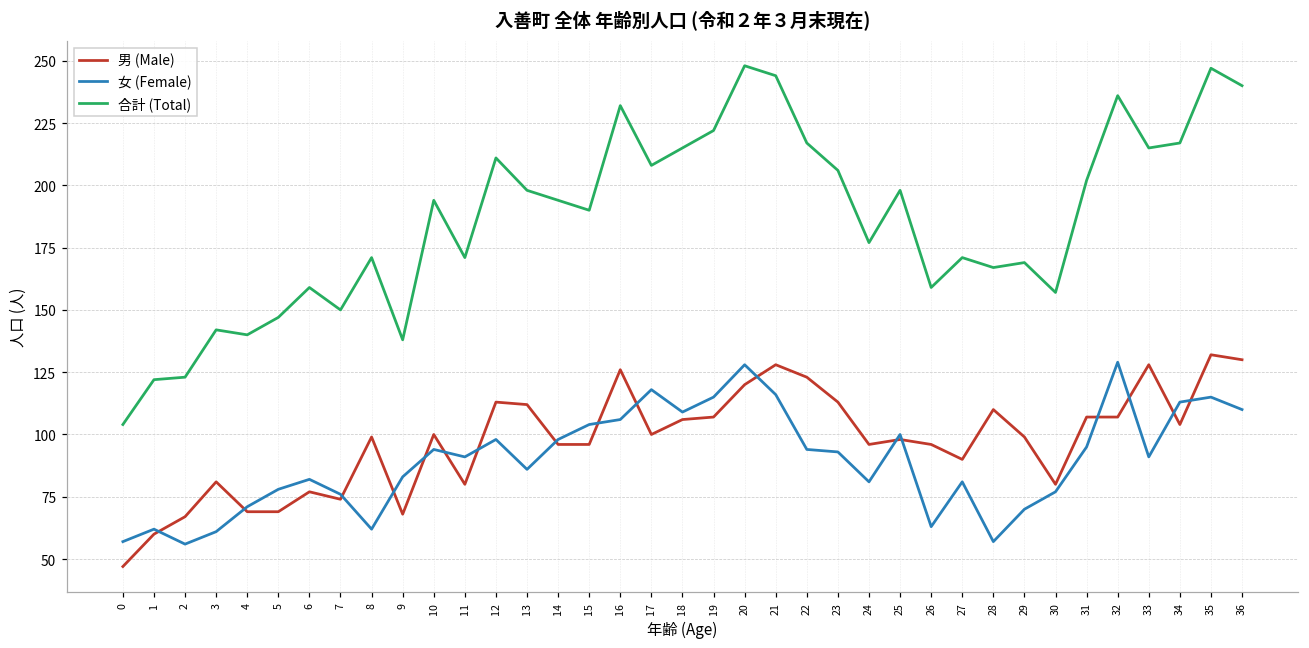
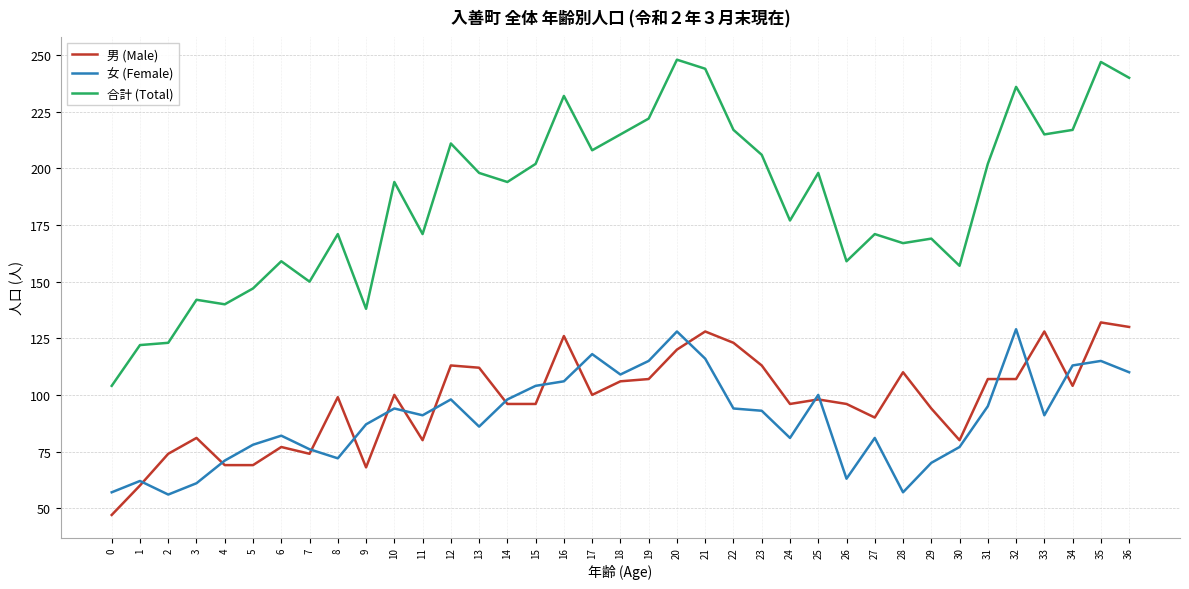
男 (Male), 2: 67 -> 74
女 (Female), 8: 62 -> 72
女 (Female), 9: 83 -> 87
合計 (Total), 15: 190 -> 202
男 (Male), 29: 99 -> 94
